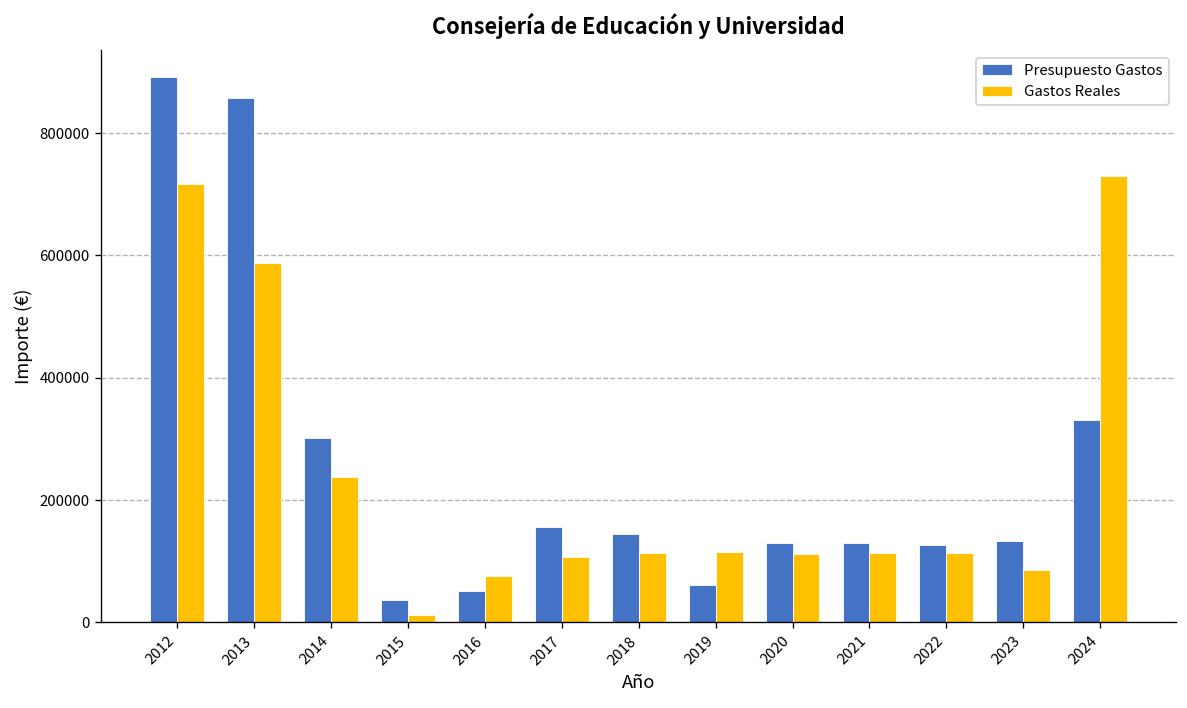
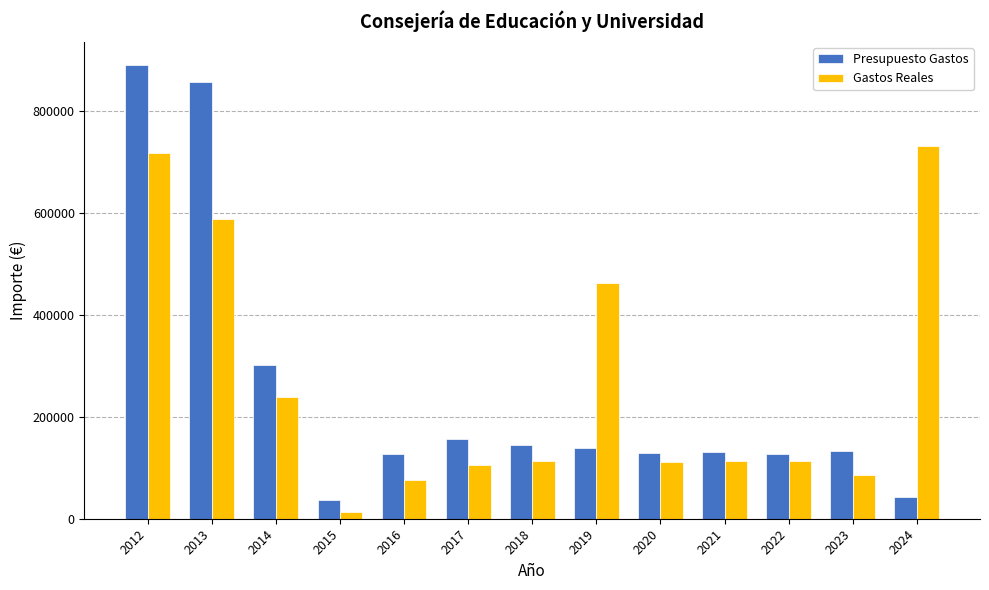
Presupuesto Gastos, 2016: 50000 -> 130000
Presupuesto Gastos, 2019: 60000 -> 140000
Gastos Reales, 2019: 120000 -> 460000
Presupuesto Gastos, 2024: 330000 -> 40000
